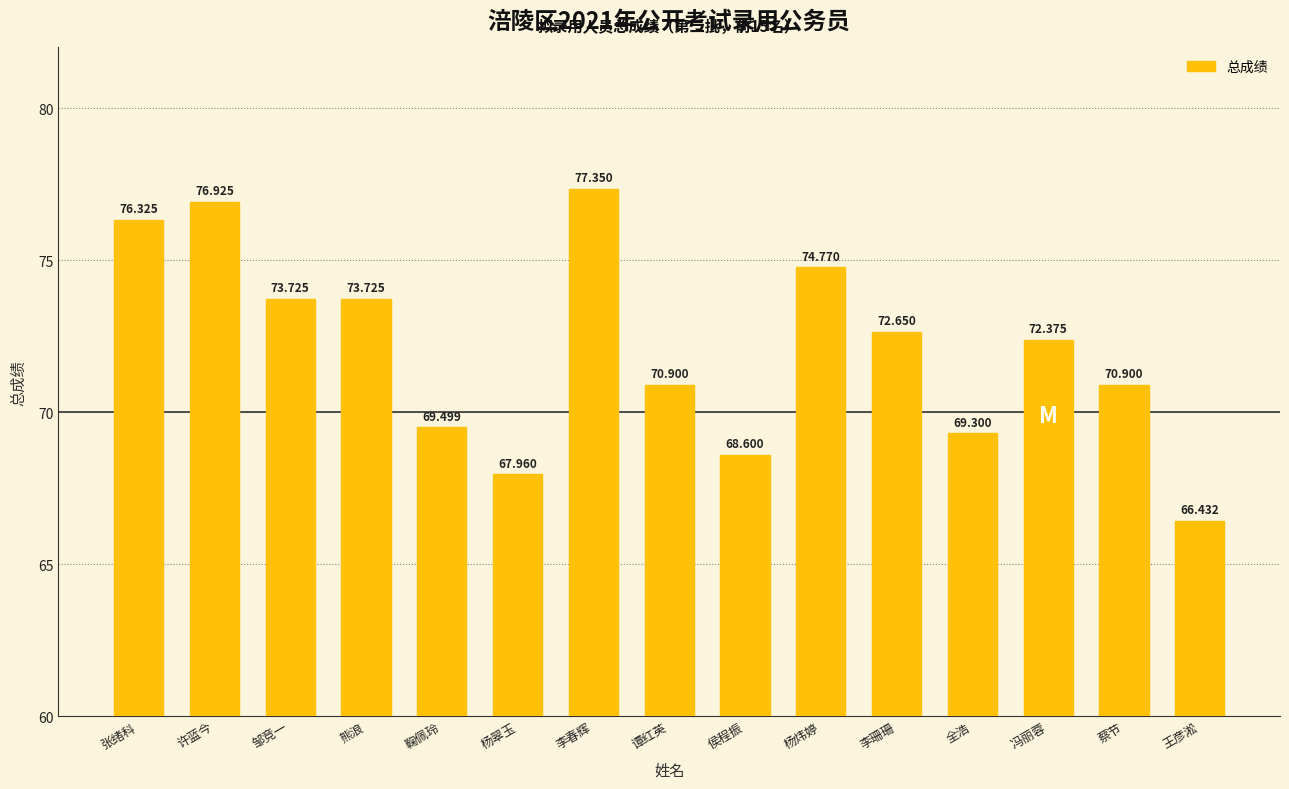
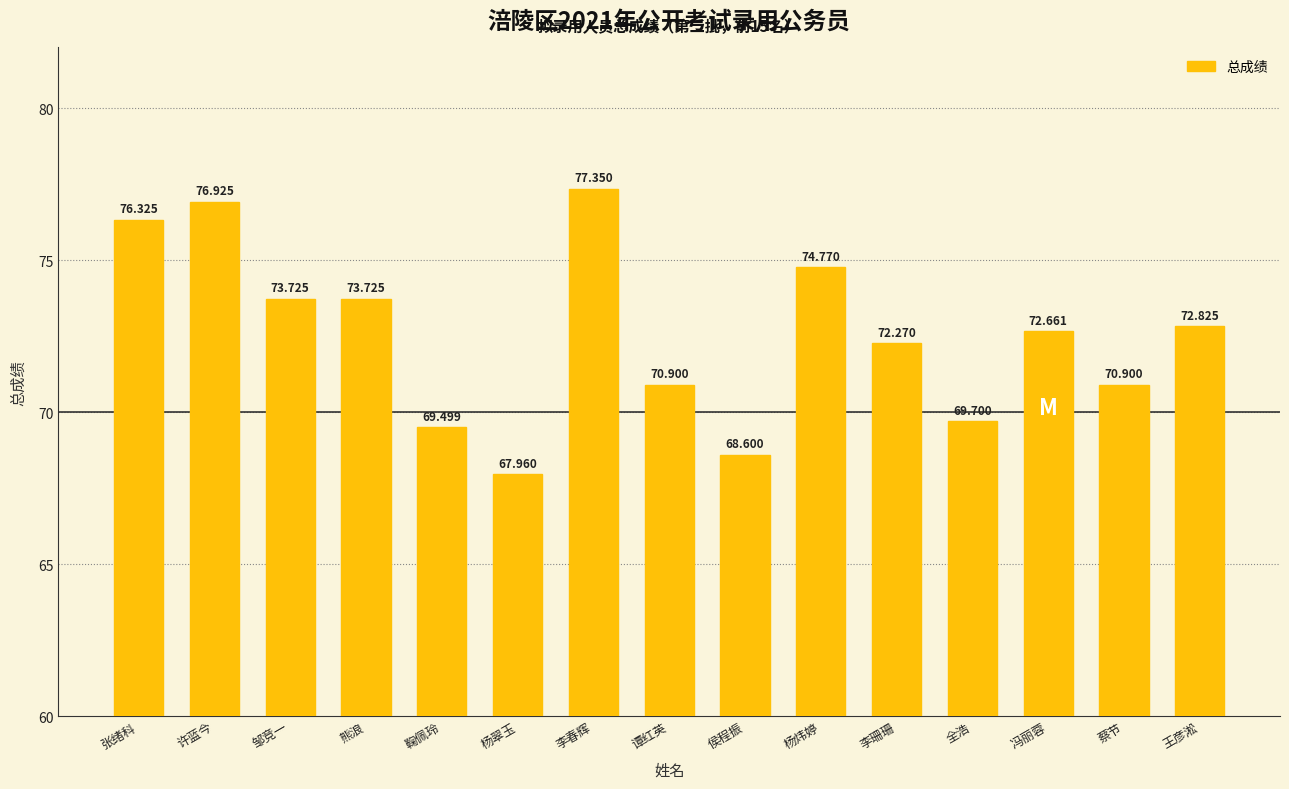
李珊珊: 72.650 -> 72.270
全浩: 69.300 -> 69.700
冯丽蓉: 72.375 -> 72.661
王彦淞: 66.432 -> 72.825
